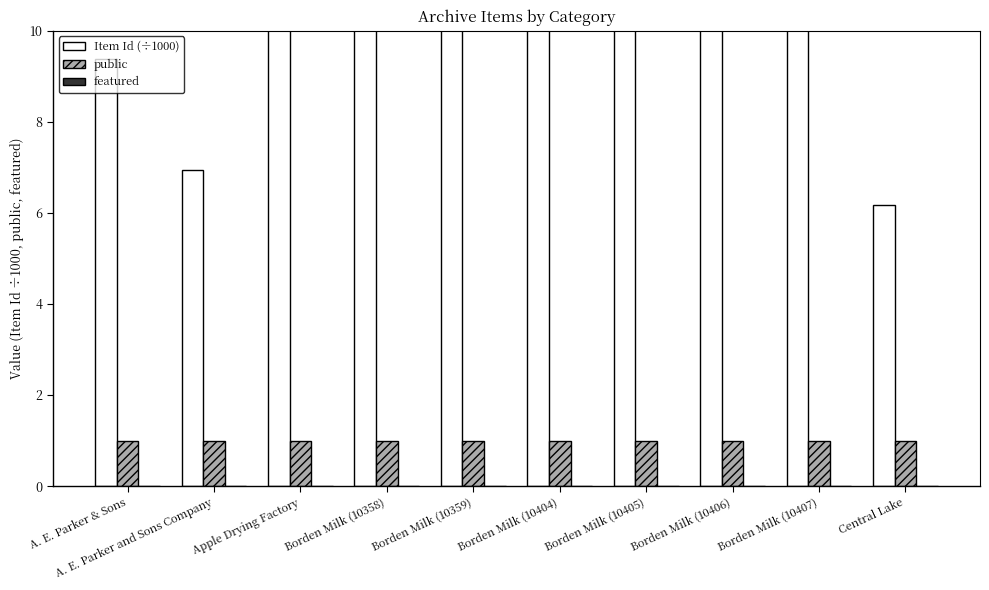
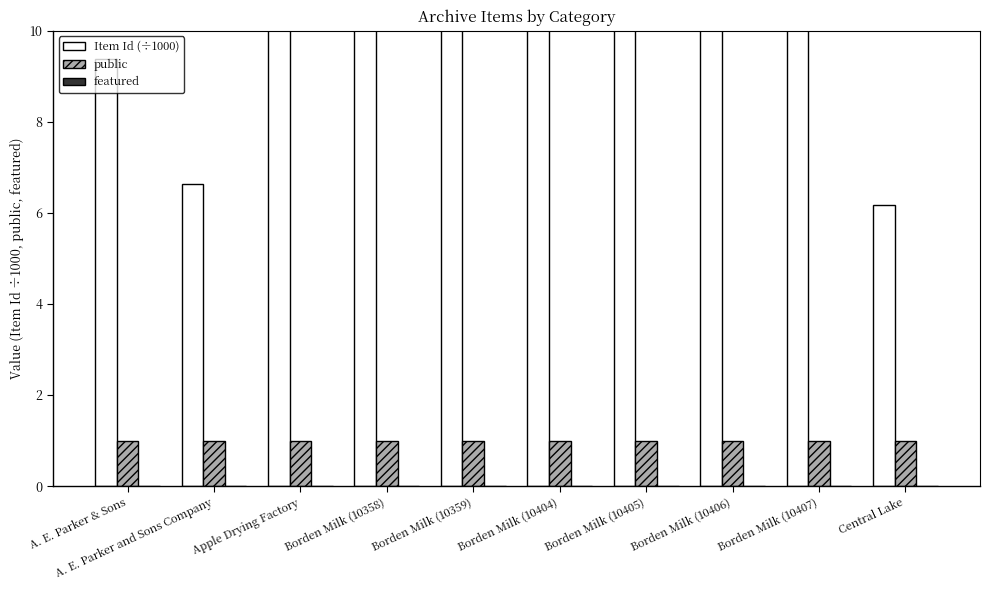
Item Id (÷1000), A. E. Parker and Sons Company: 6.9 -> 6.6
